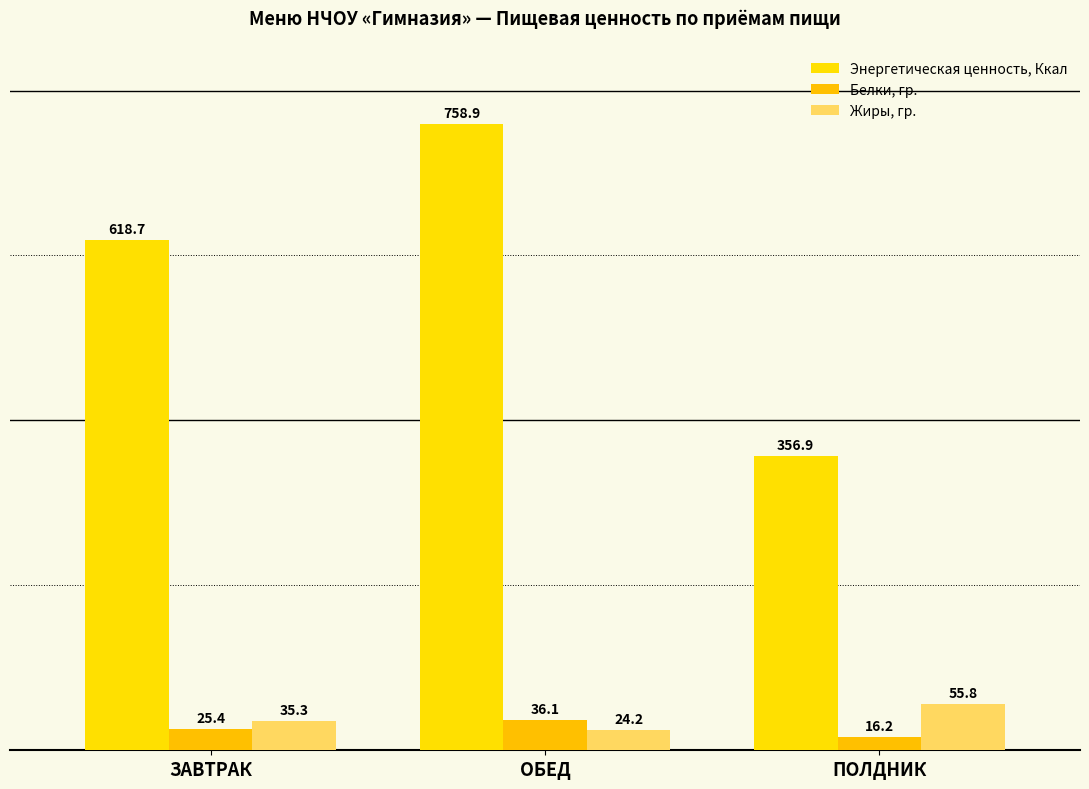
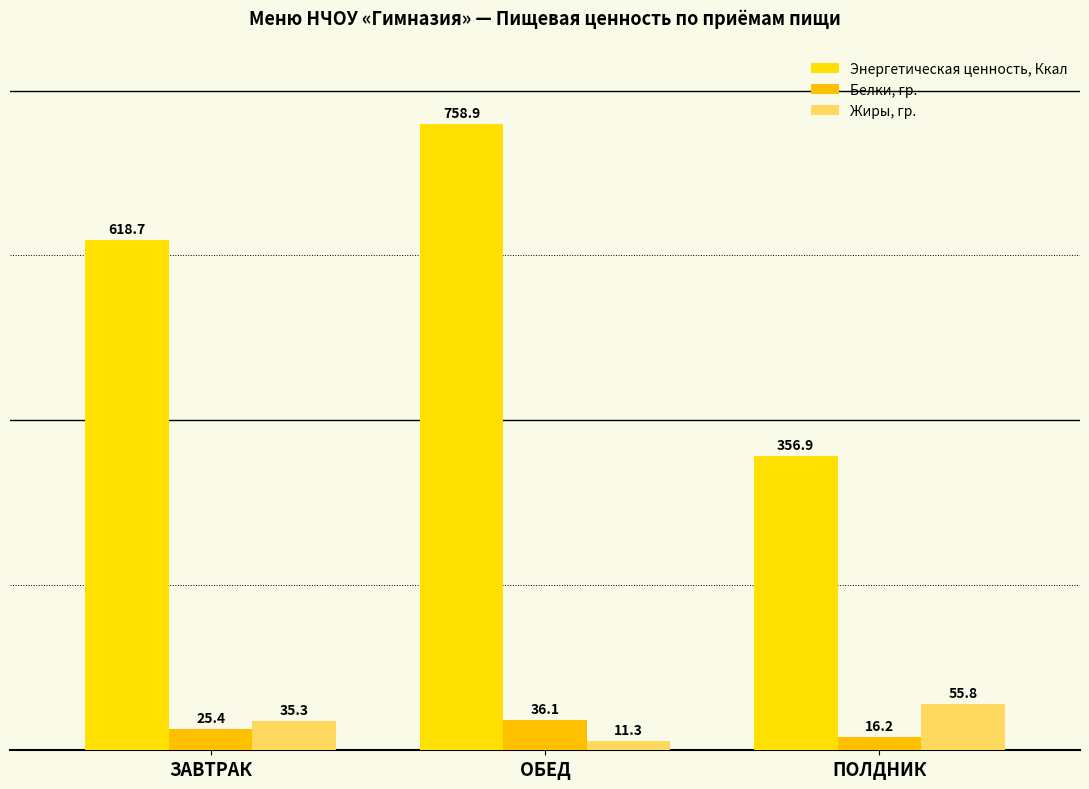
Жиры, гр., ОБЕД: 24.2 -> 11.3
